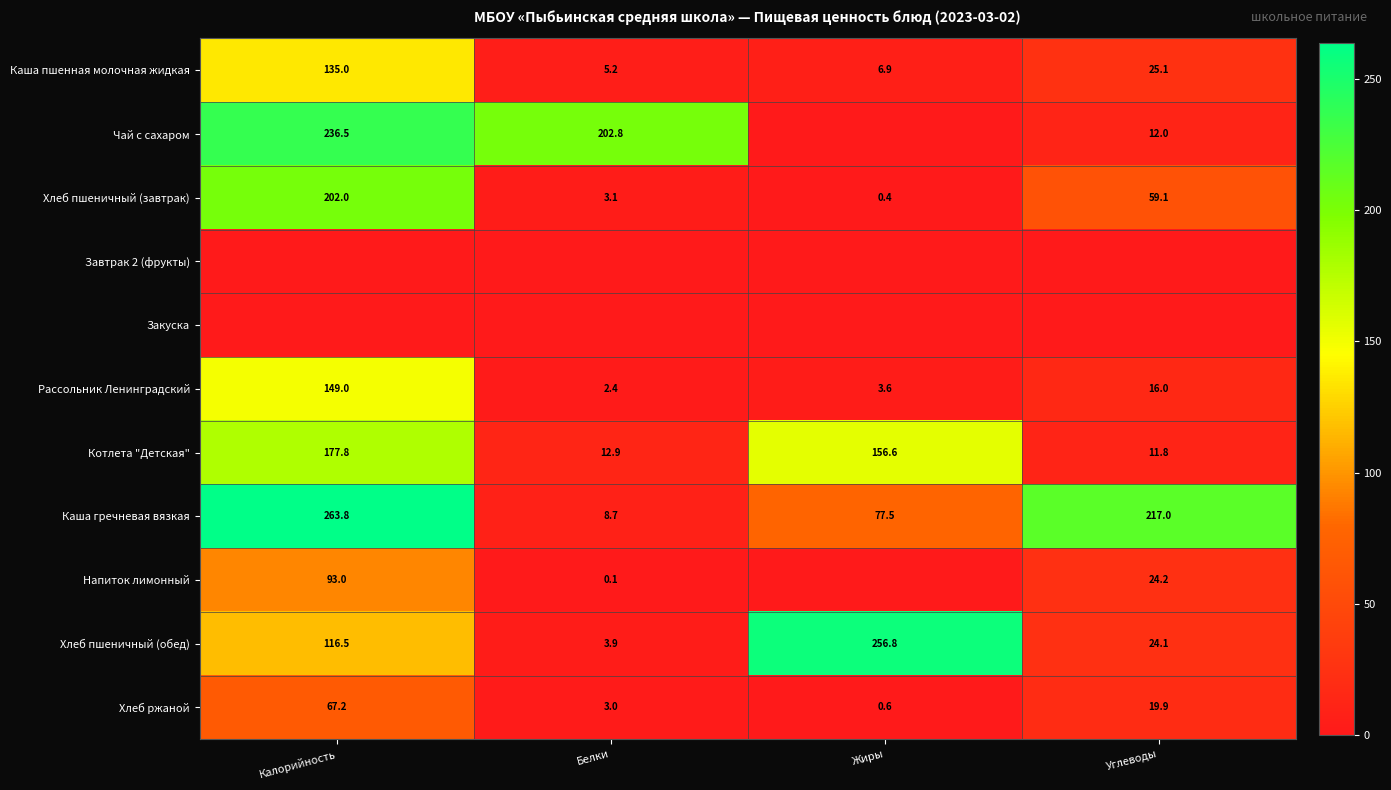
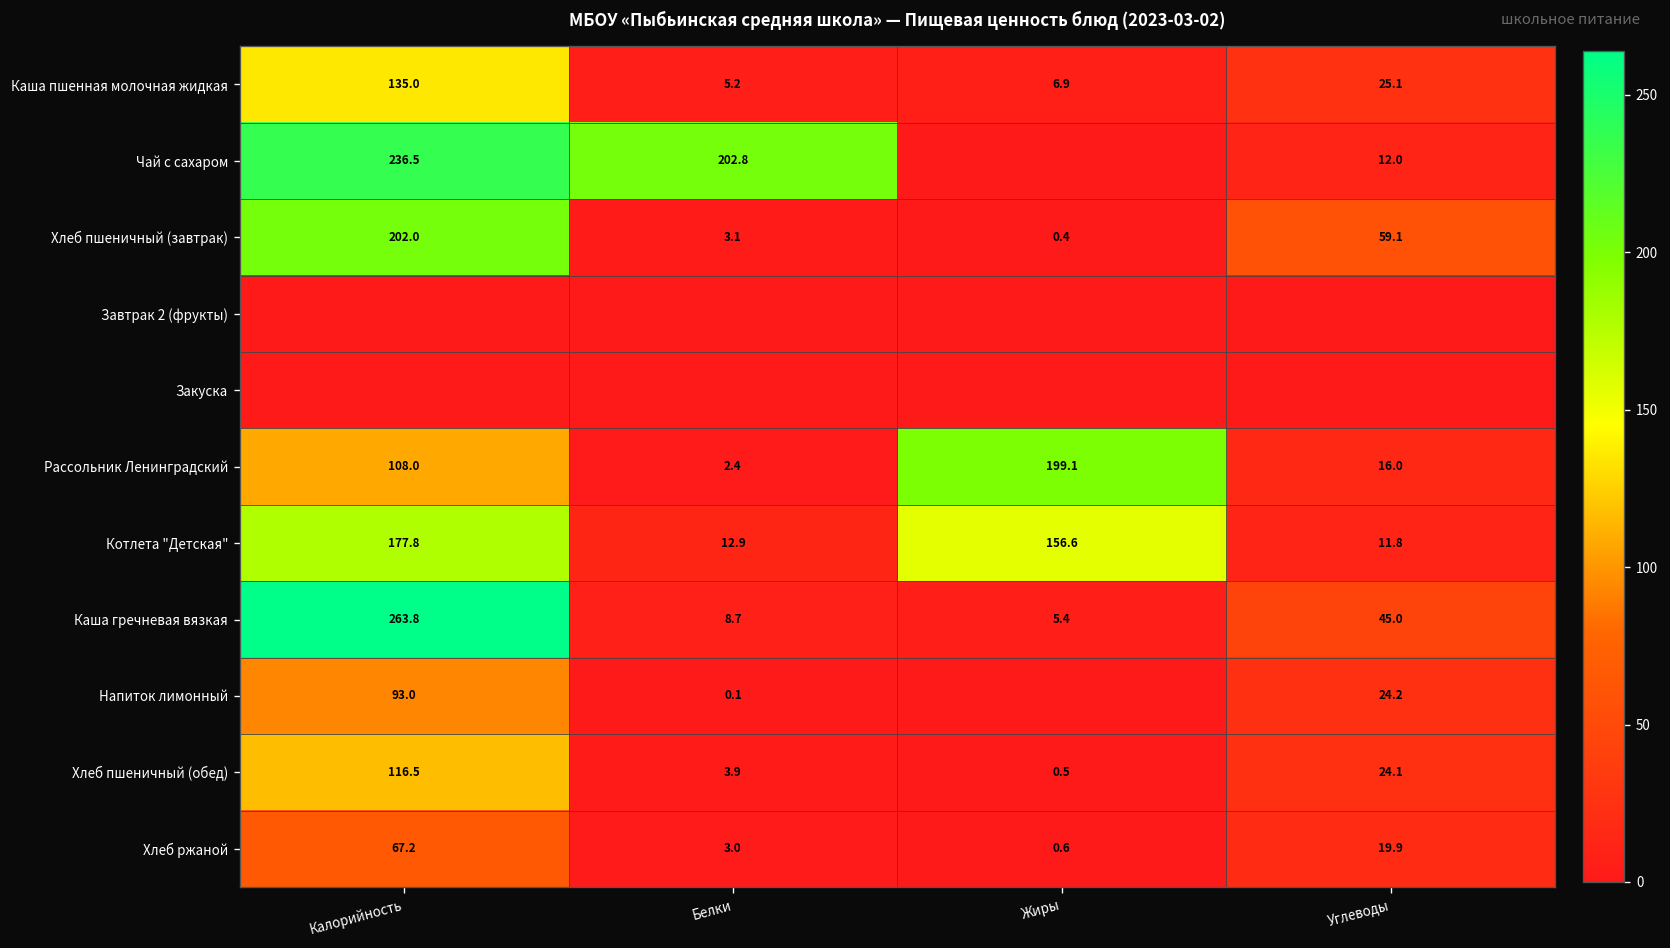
Рассольник Ленинградский, Калорийность: 149.0 -> 108.0
Рассольник Ленинградский, Жиры: 3.6 -> 199.1
Каша гречневая вязкая, Жиры: 77.5 -> 5.4
Каша гречневая вязкая, Углеводы: 217.0 -> 45.0
Хлеб пшеничный (обед), Жиры: 256.8 -> 0.5
